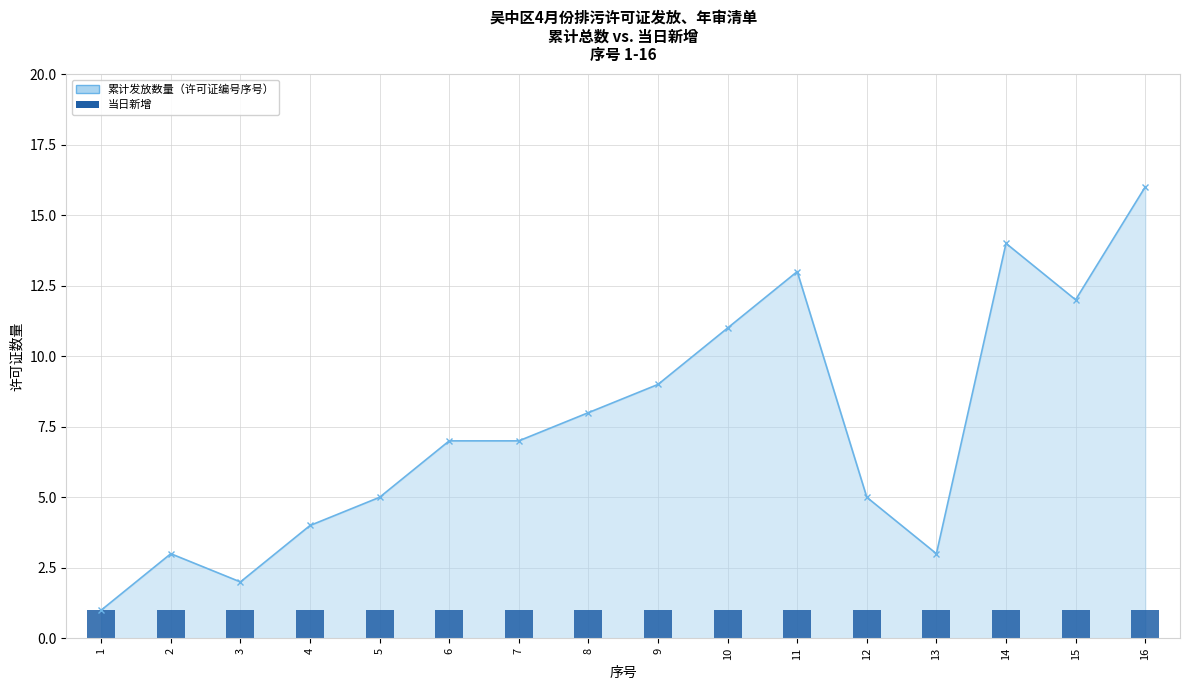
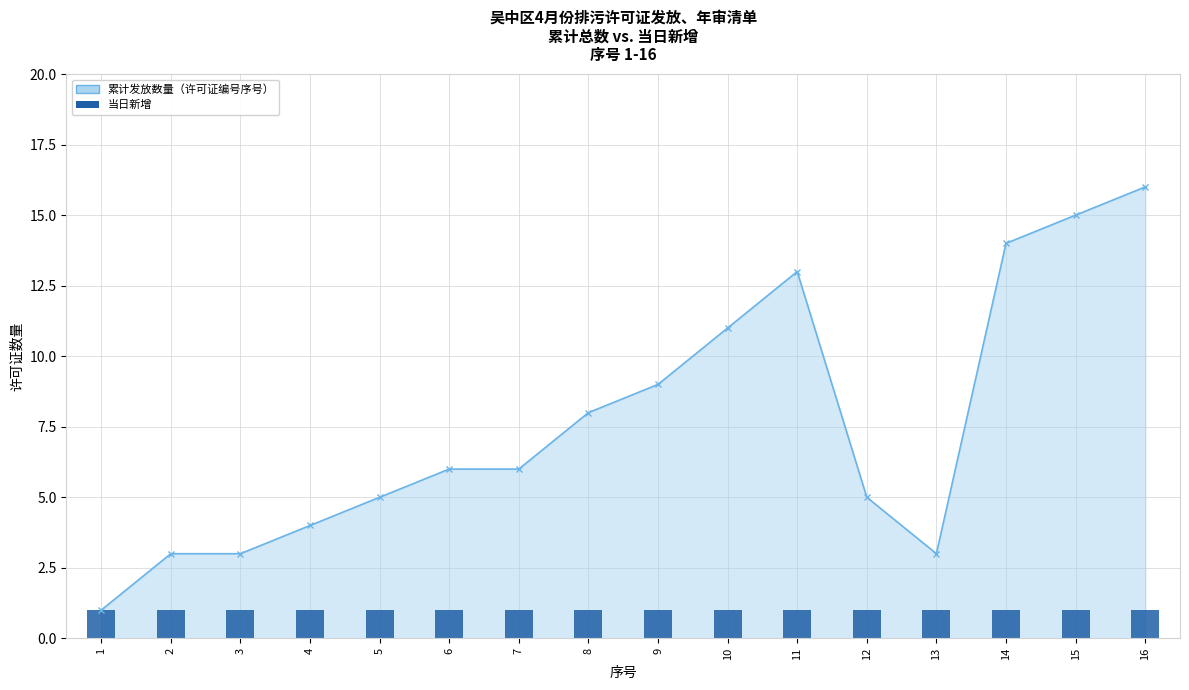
累计发放数量（许可证编号序号）, 3: 2 -> 3
累计发放数量（许可证编号序号）, 6: 7 -> 6
累计发放数量（许可证编号序号）, 7: 7 -> 6
累计发放数量（许可证编号序号）, 15: 12 -> 15
